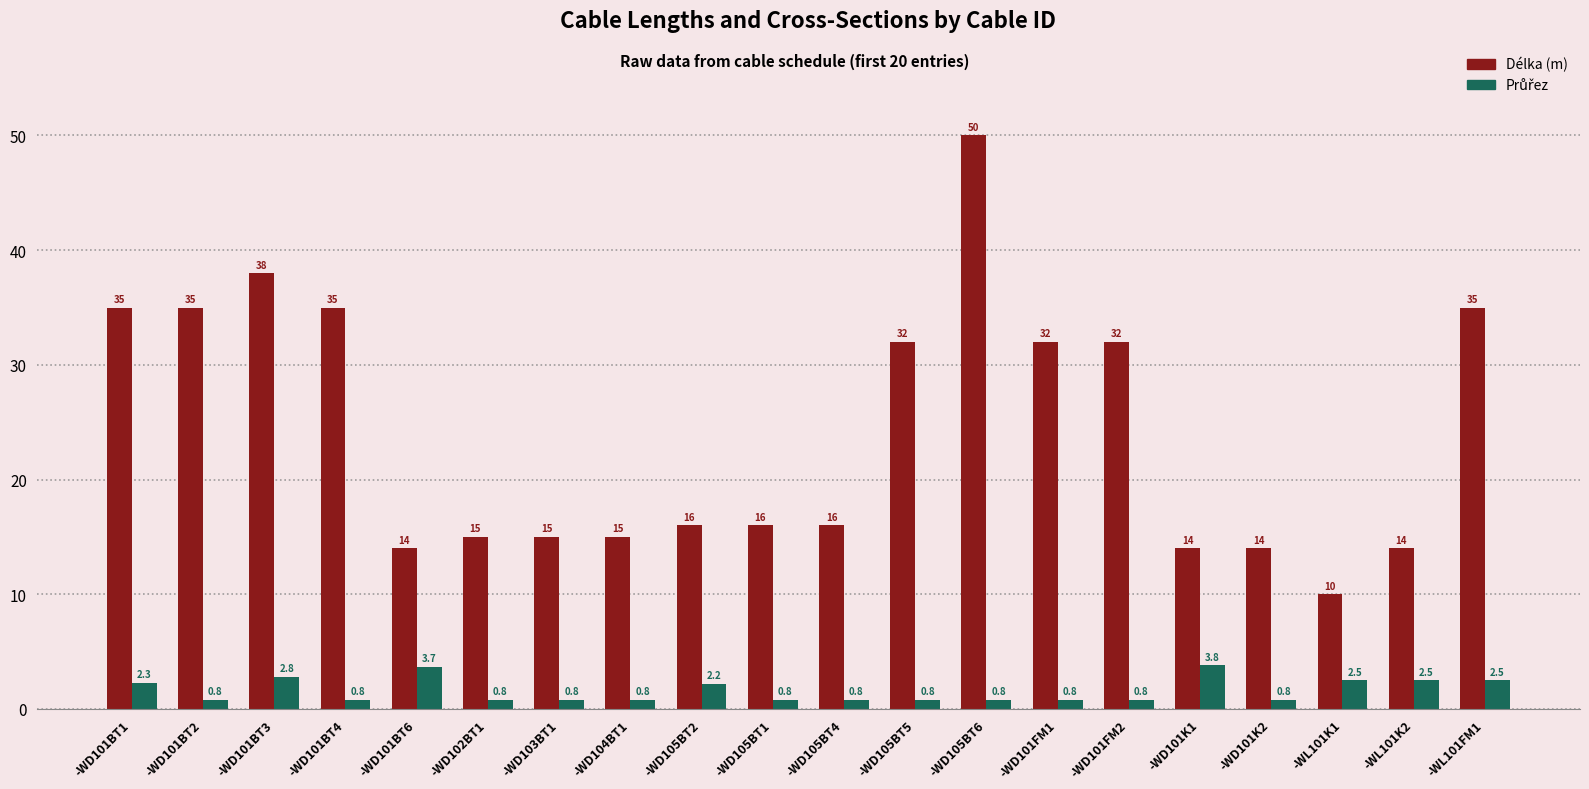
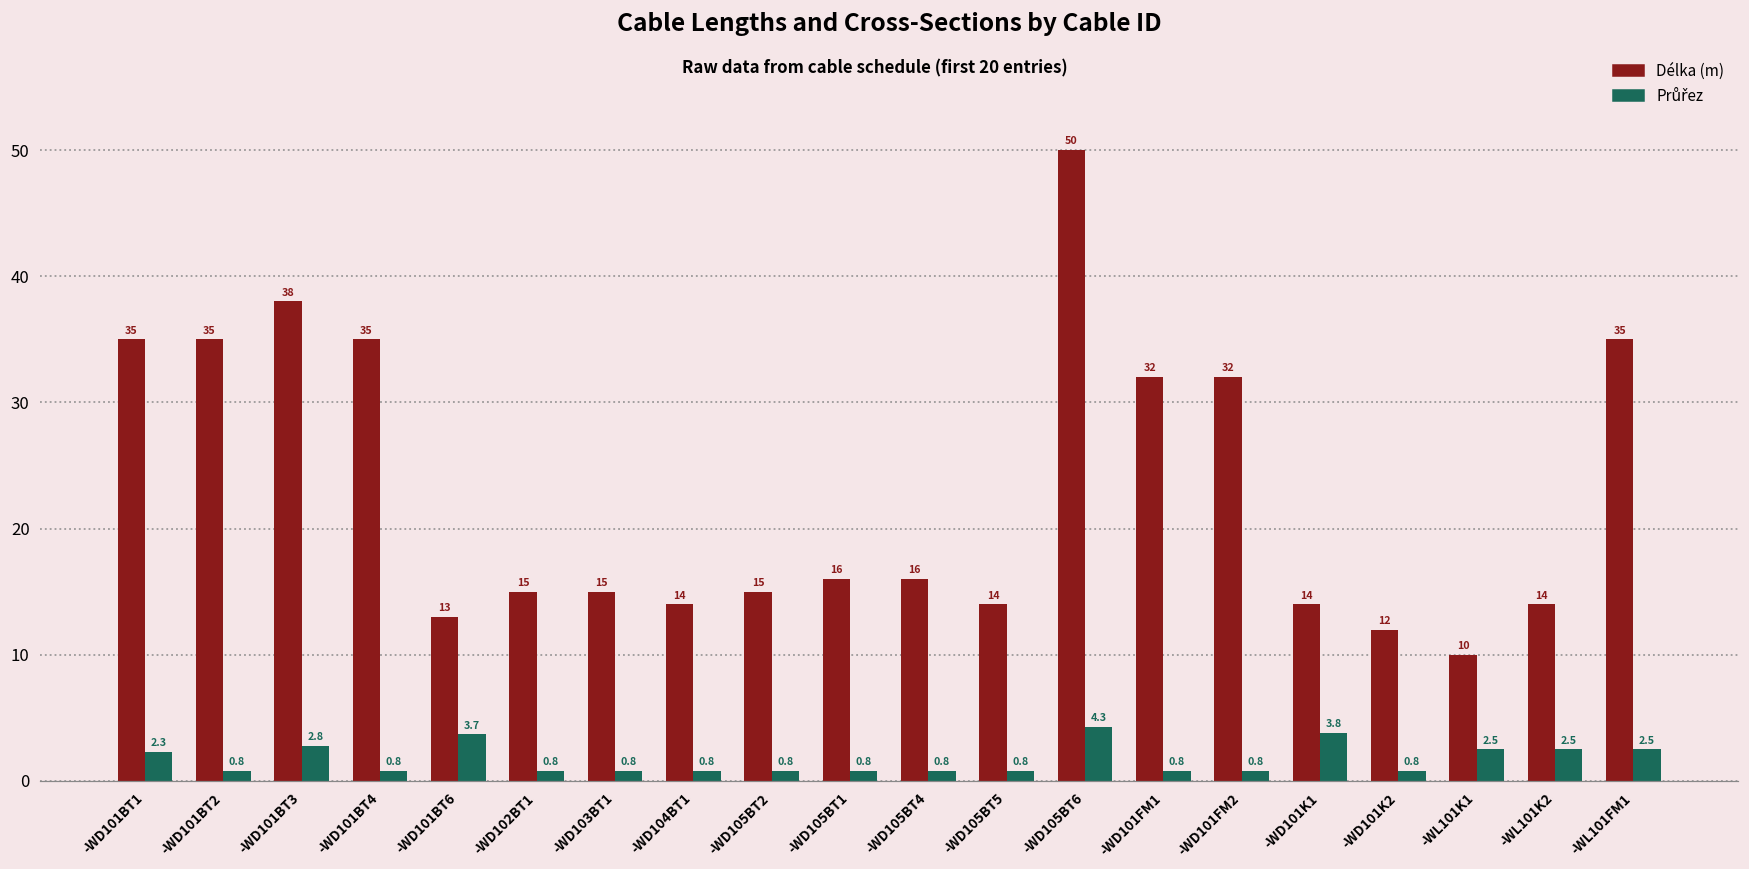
Délka (m), -WD101BT6: 14 -> 13
Délka (m), -WD104BT1: 15 -> 14
Délka (m), -WD105BT2: 16 -> 15
Průřez, -WD105BT2: 2.2 -> 0.8
Délka (m), -WD105BT5: 32 -> 14
Průřez, -WD105BT6: 0.8 -> 4.3
Délka (m), -WD101K2: 14 -> 12
